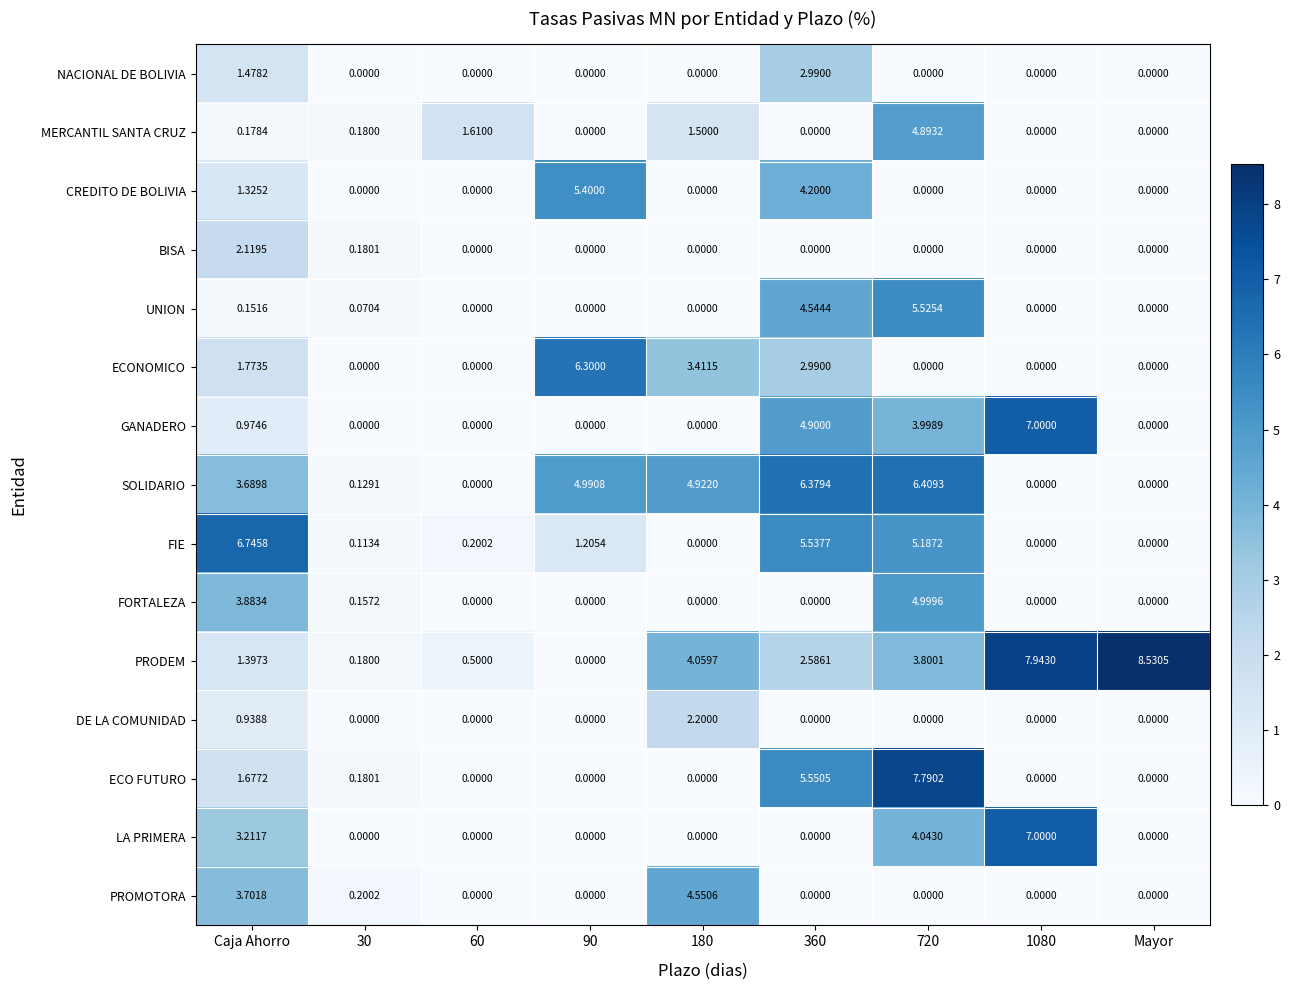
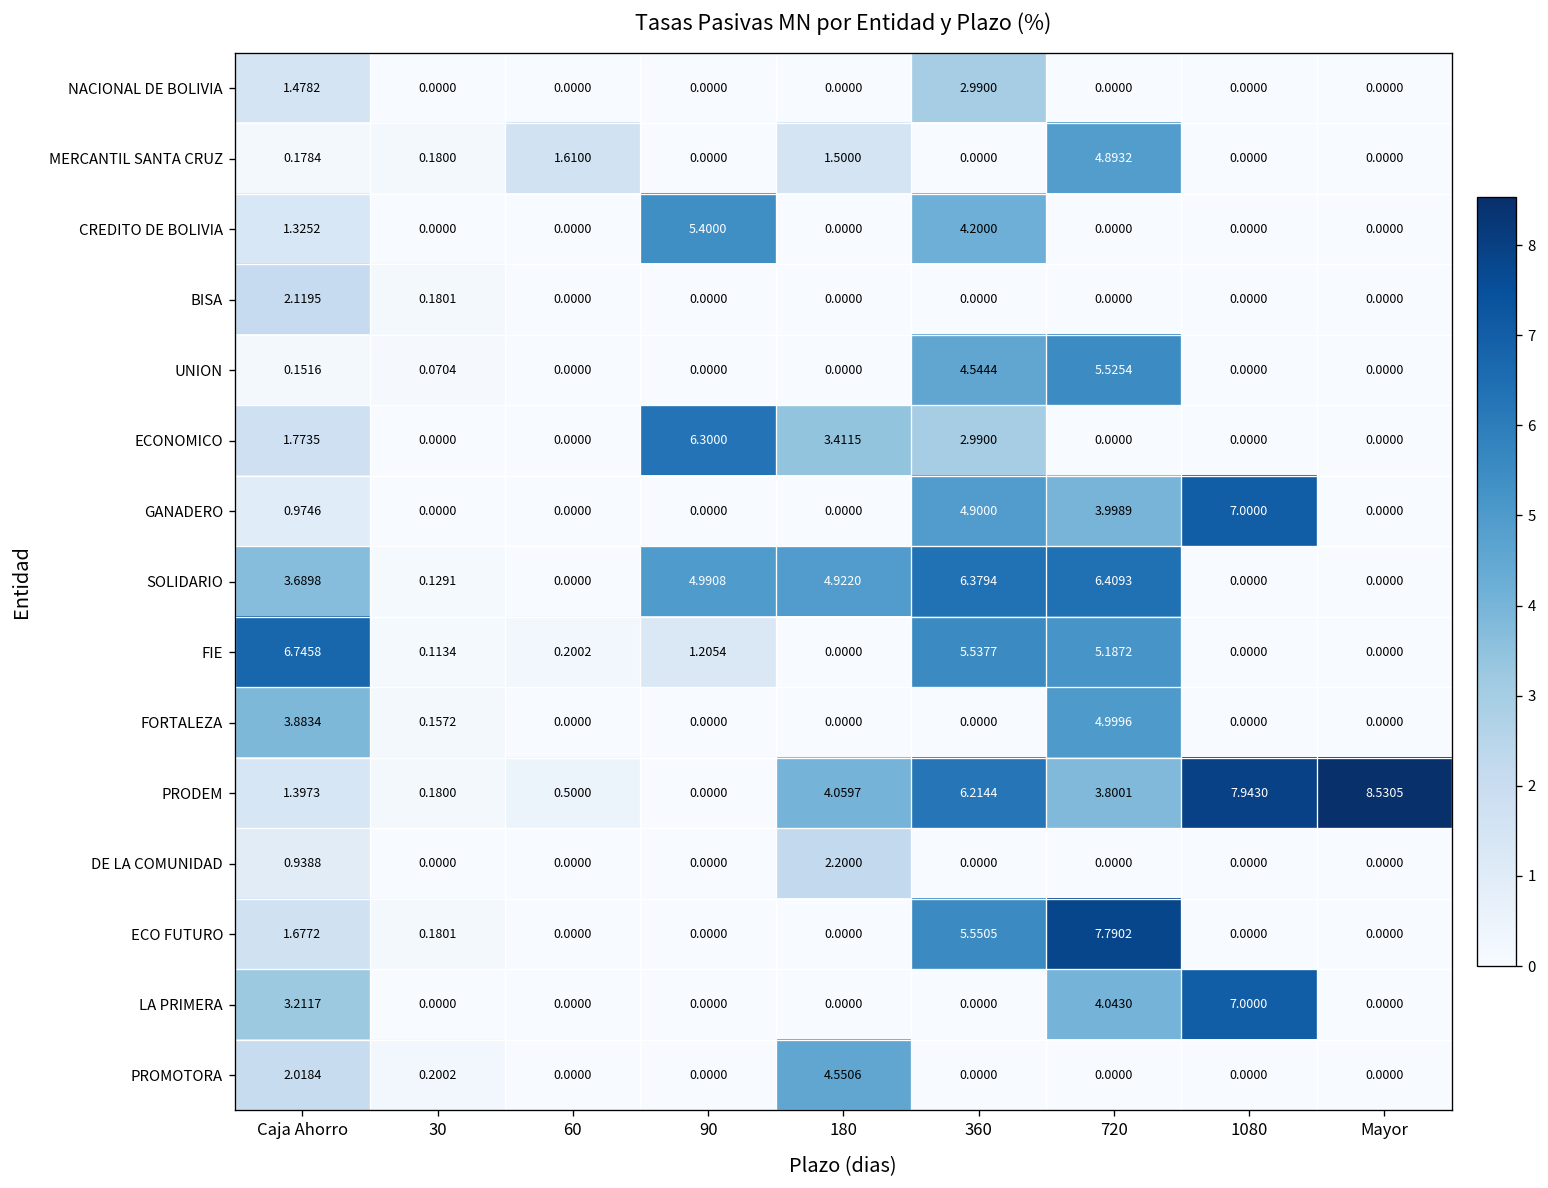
PRODEM, 360: 2.5861 -> 6.2144
PROMOTORA, Caja Ahorro: 3.7018 -> 2.0184
